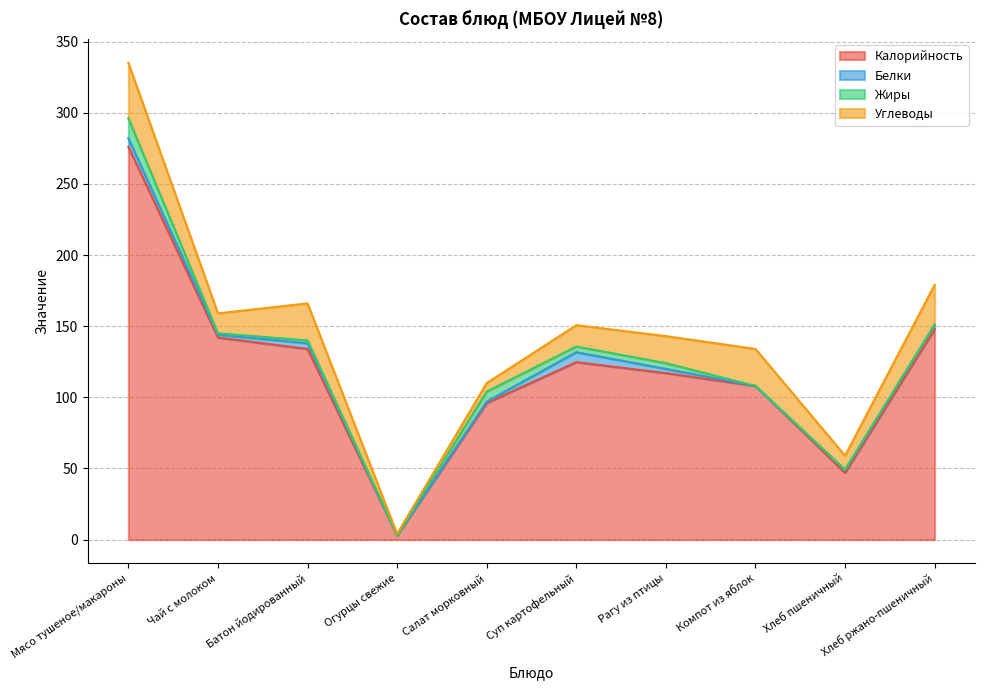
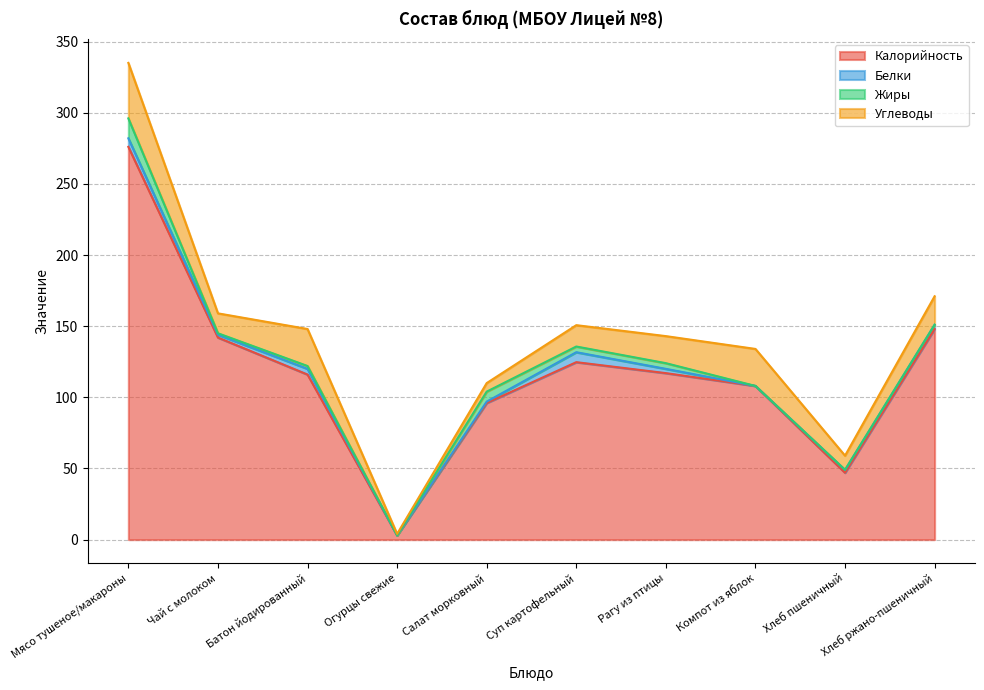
Калорийность, Батон йодированный: 134 -> 116
Углеводы, Хлеб ржано-пшеничный: 28 -> 20
